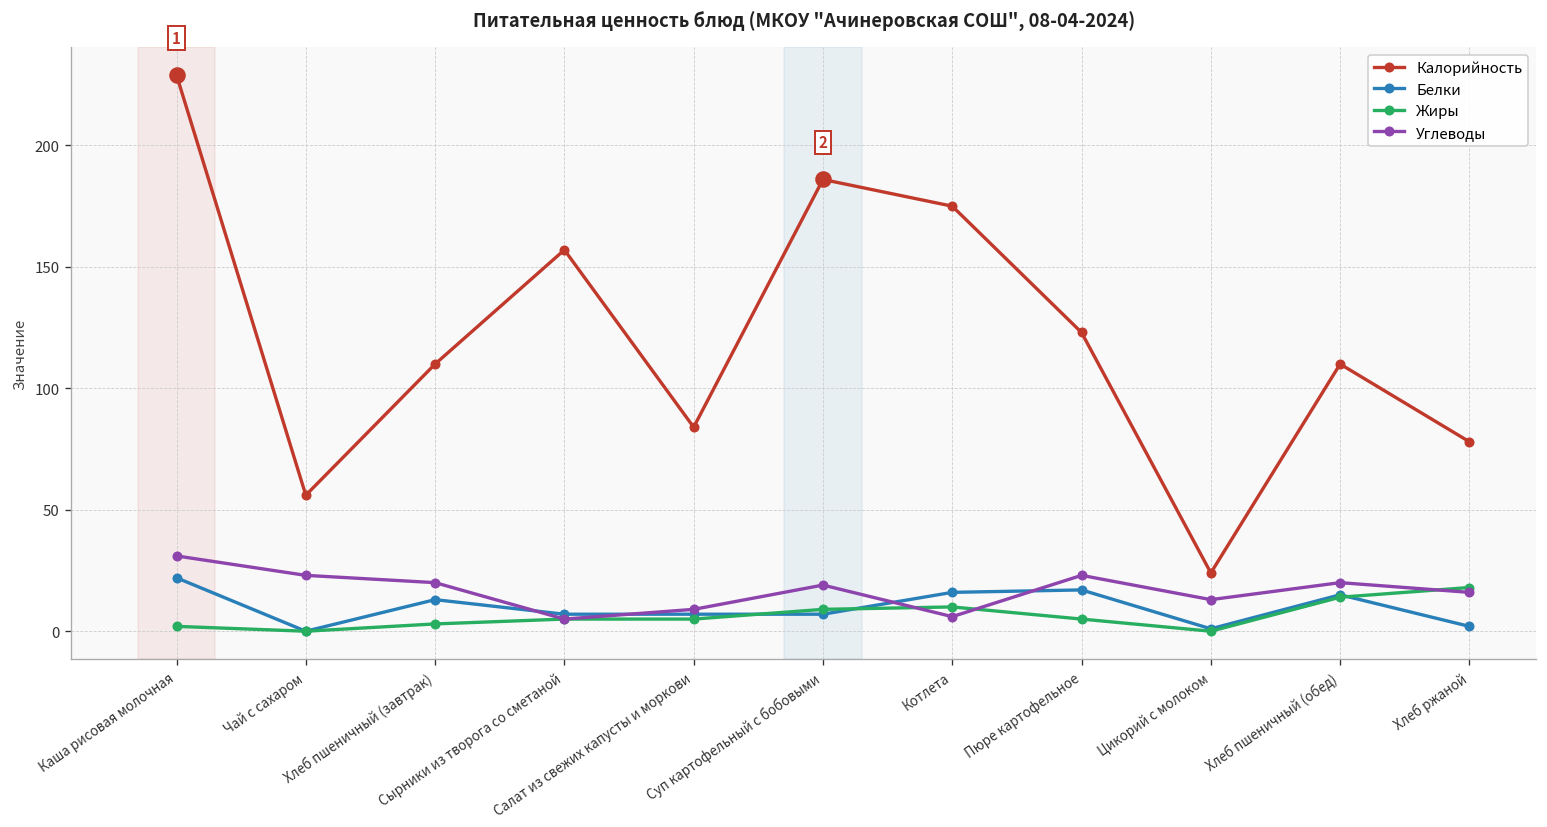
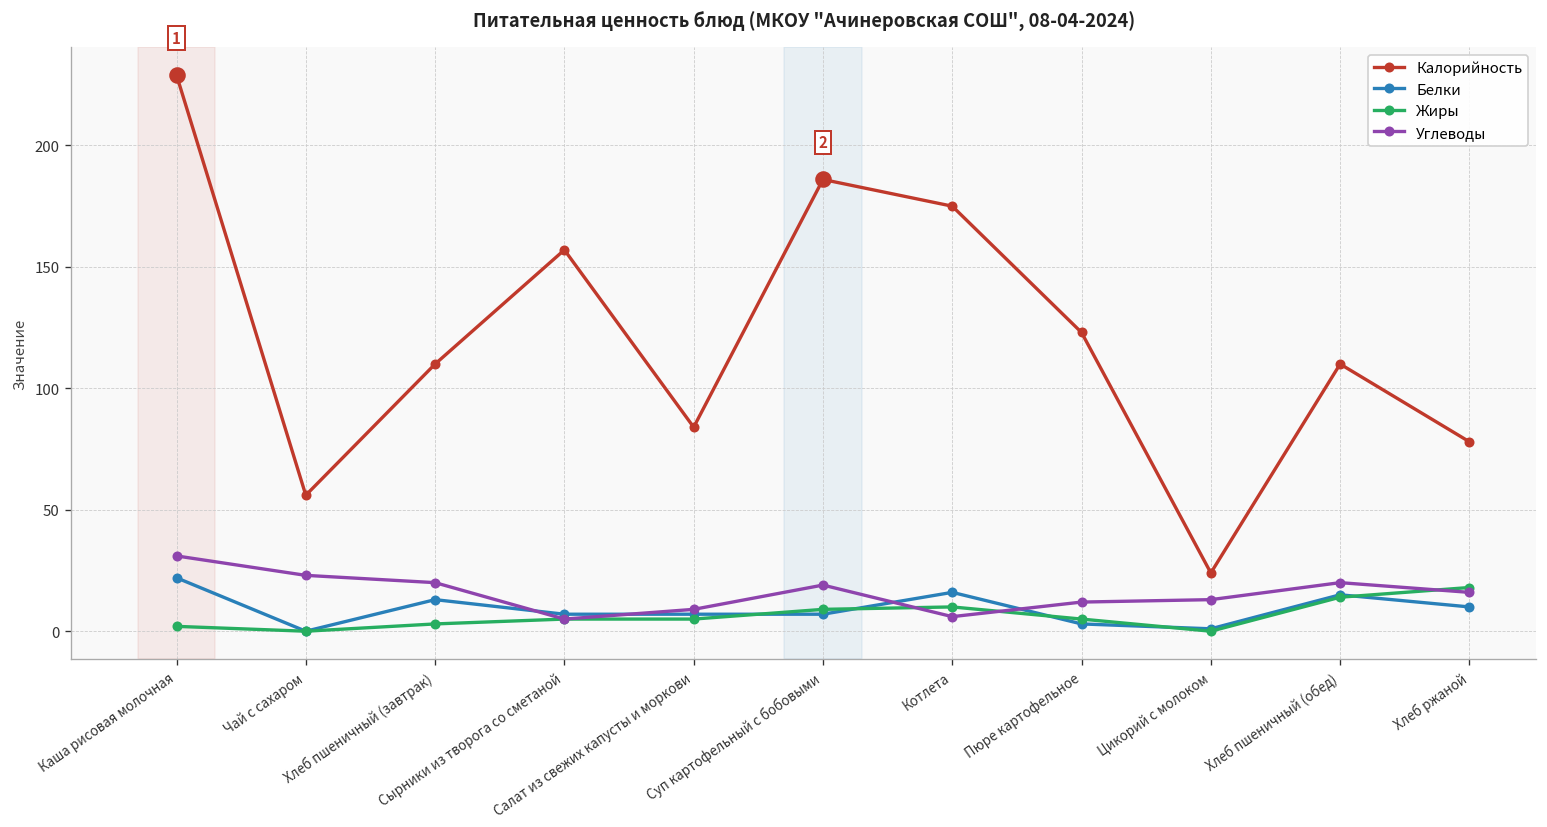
Белки, Пюре картофельное: 17 -> 3
Углеводы, Пюре картофельное: 23 -> 12
Белки, Хлеб ржаной: 2 -> 10
